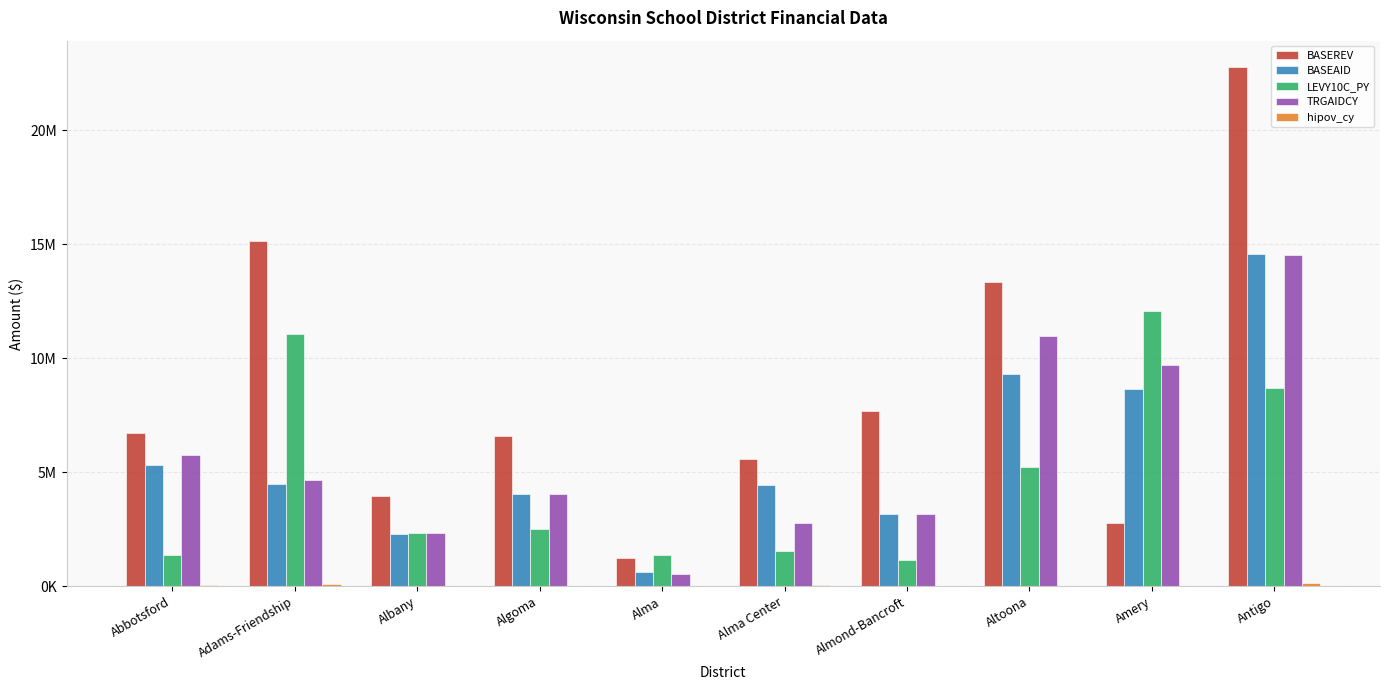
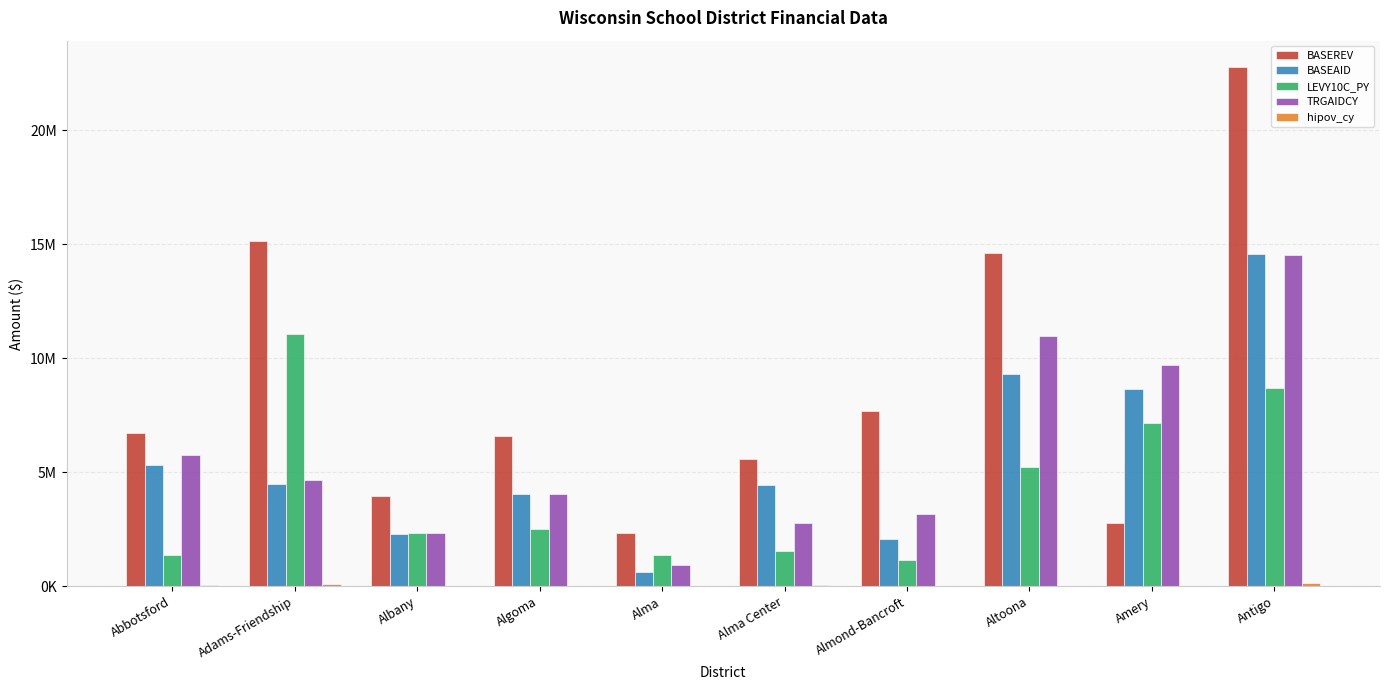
BASEREV, Alma: 1300000 -> 2300000
TRGAIDCY, Alma: 500000 -> 1000000
BASEAID, Almond-Bancroft: 3200000 -> 2100000
BASEREV, Altoona: 13300000 -> 14600000
LEVY10C_PY, Amery: 12100000 -> 7100000
